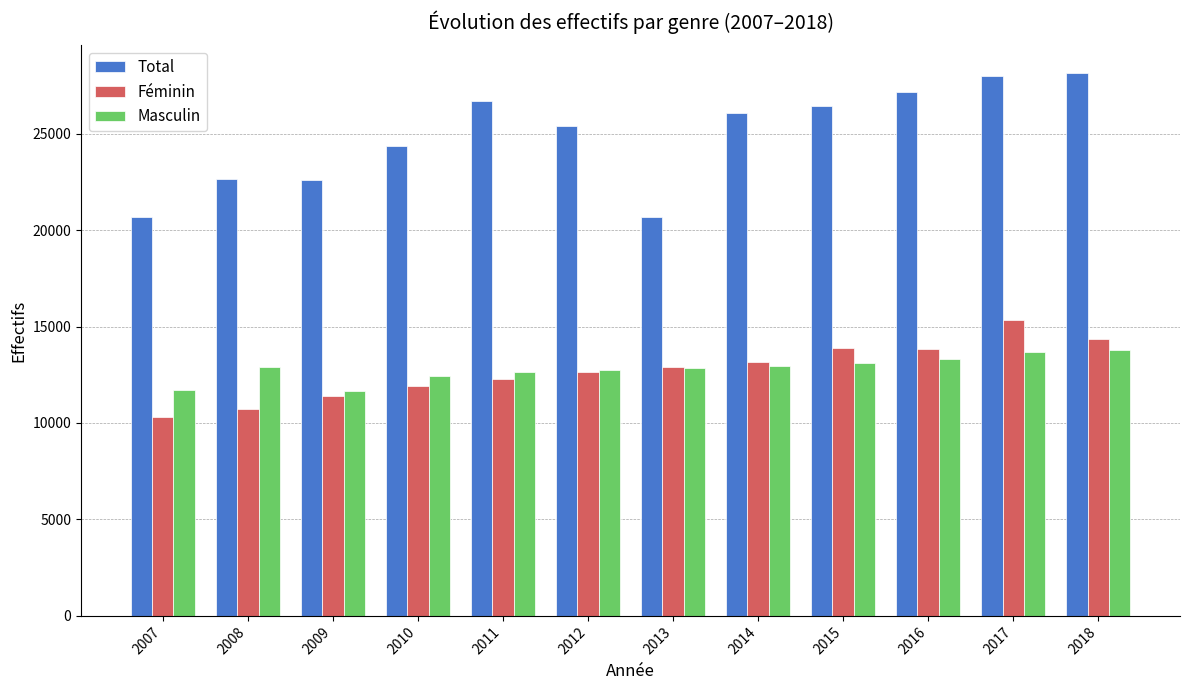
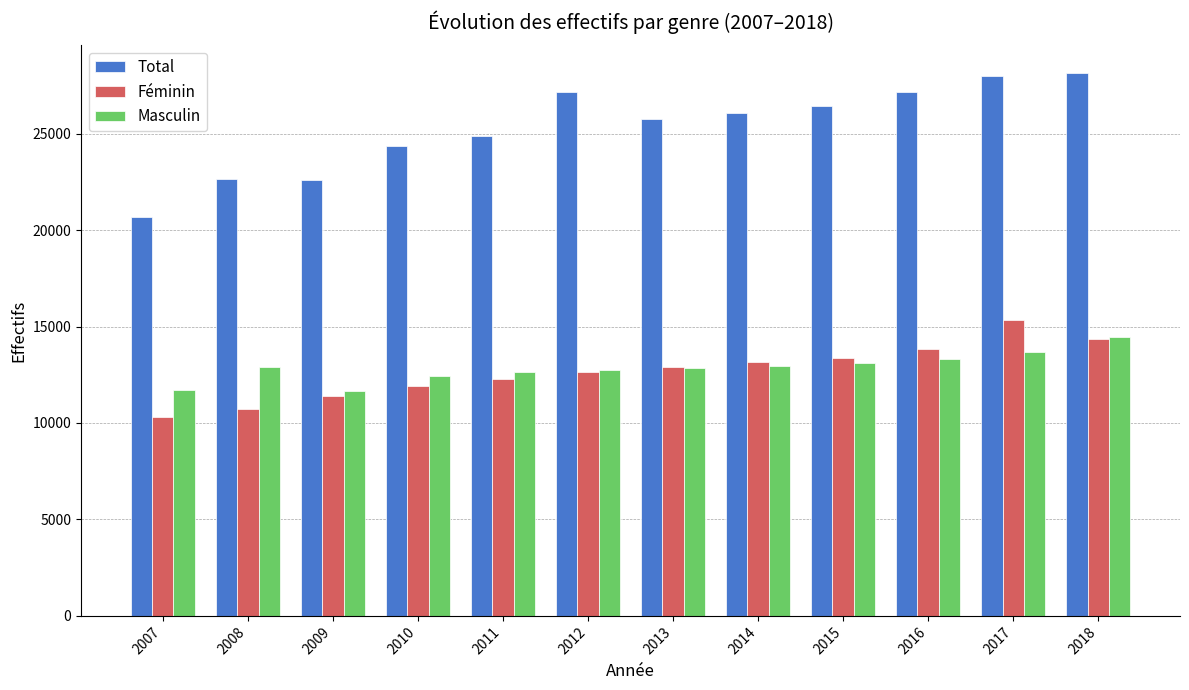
Total, 2011: 26700 -> 24900
Total, 2012: 25400 -> 27200
Total, 2013: 20700 -> 25700
Féminin, 2015: 13900 -> 13400
Masculin, 2018: 13800 -> 14500
